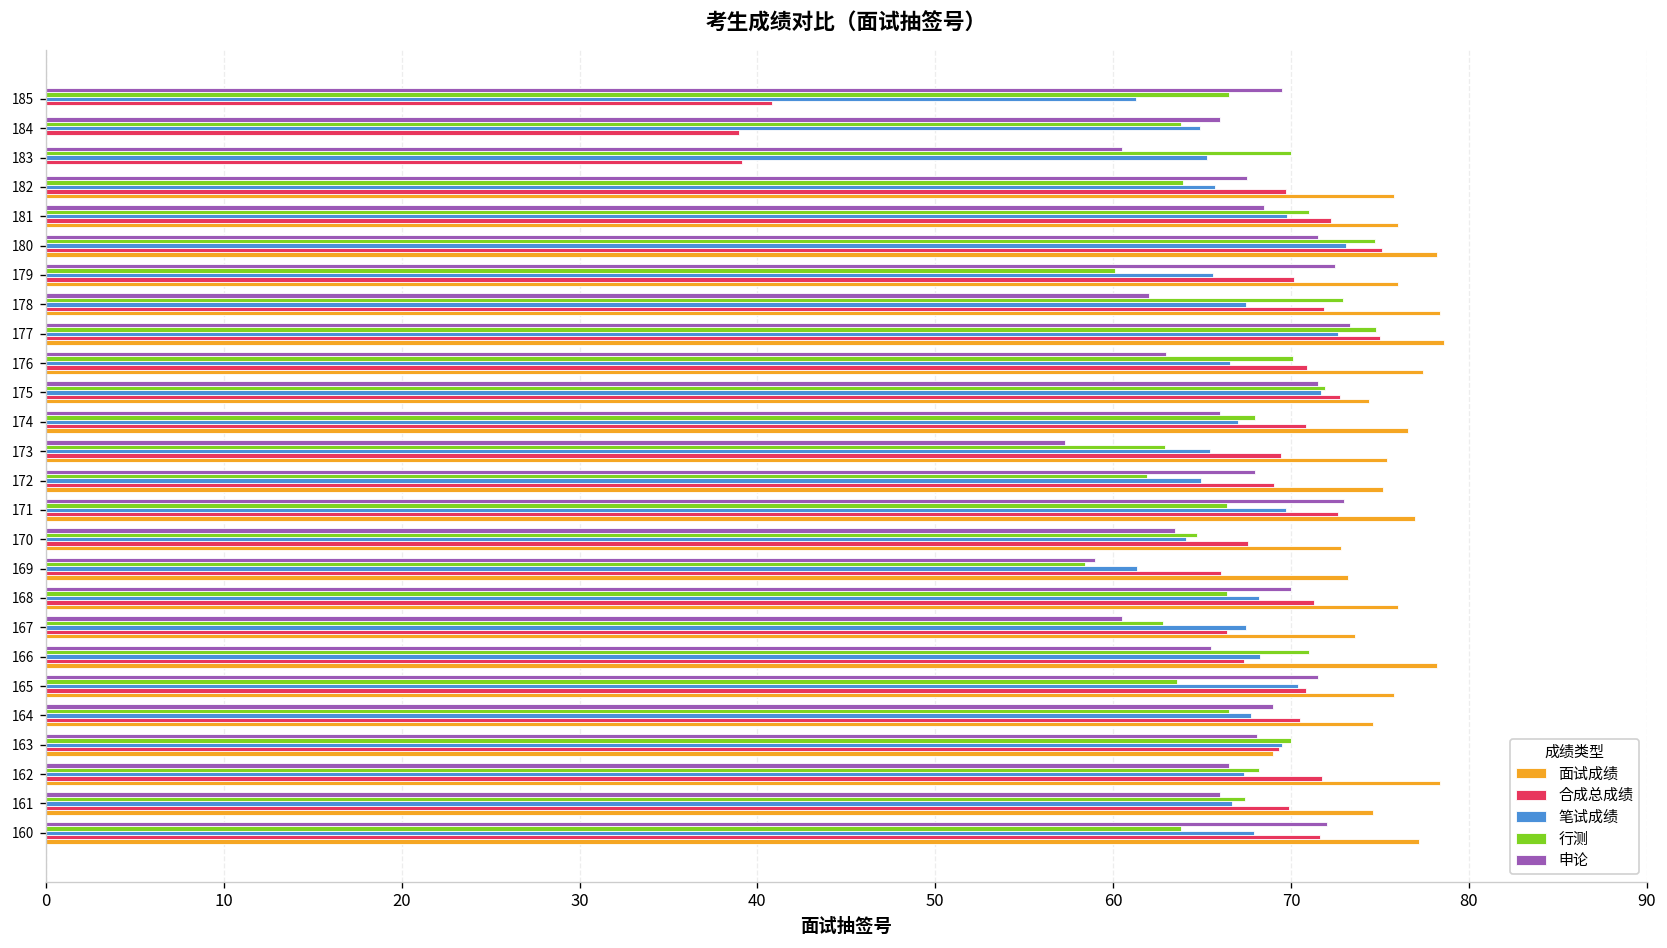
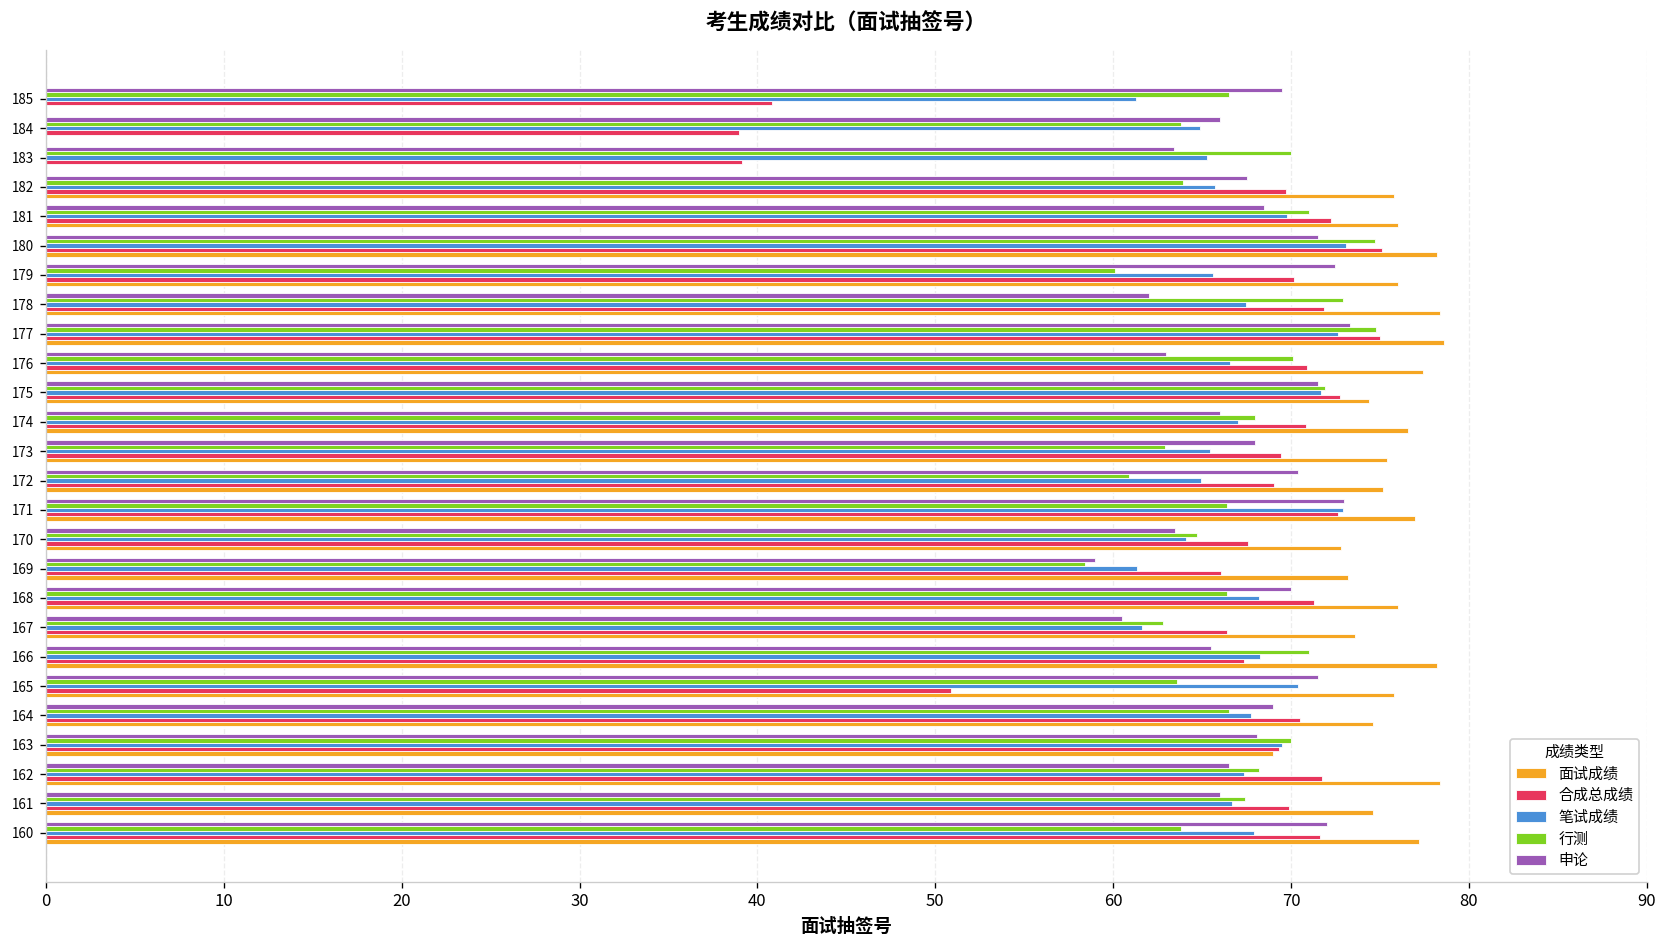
申论, 183: 60.5 -> 63.4
申论, 173: 57.3 -> 68.0
申论, 172: 68.0 -> 70.4
行测, 172: 61.9 -> 60.9
笔试成绩, 171: 69.7 -> 72.9
笔试成绩, 167: 67.5 -> 61.7
合成总成绩, 165: 70.9 -> 50.9
